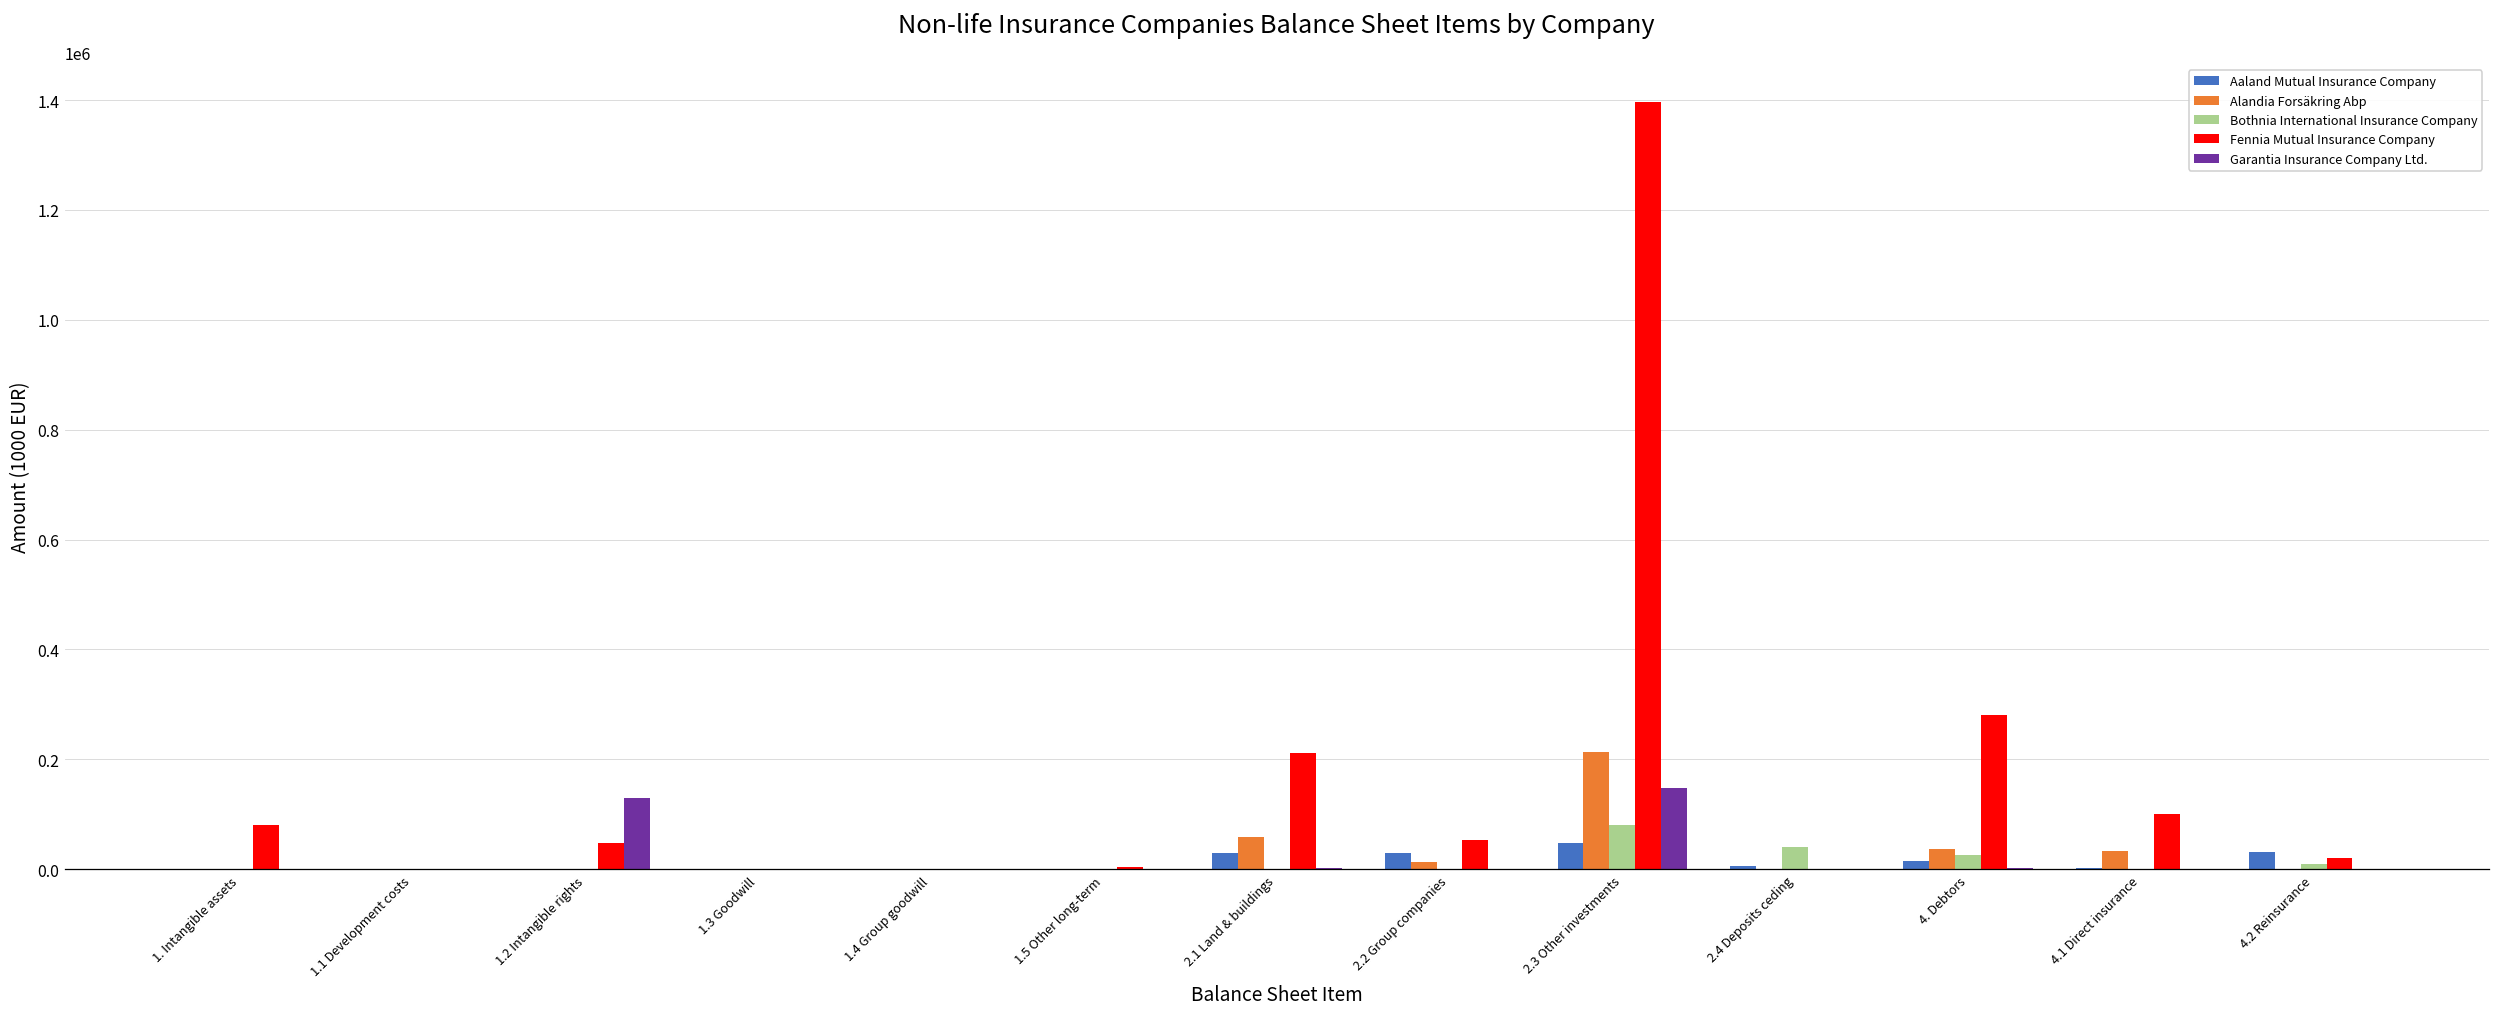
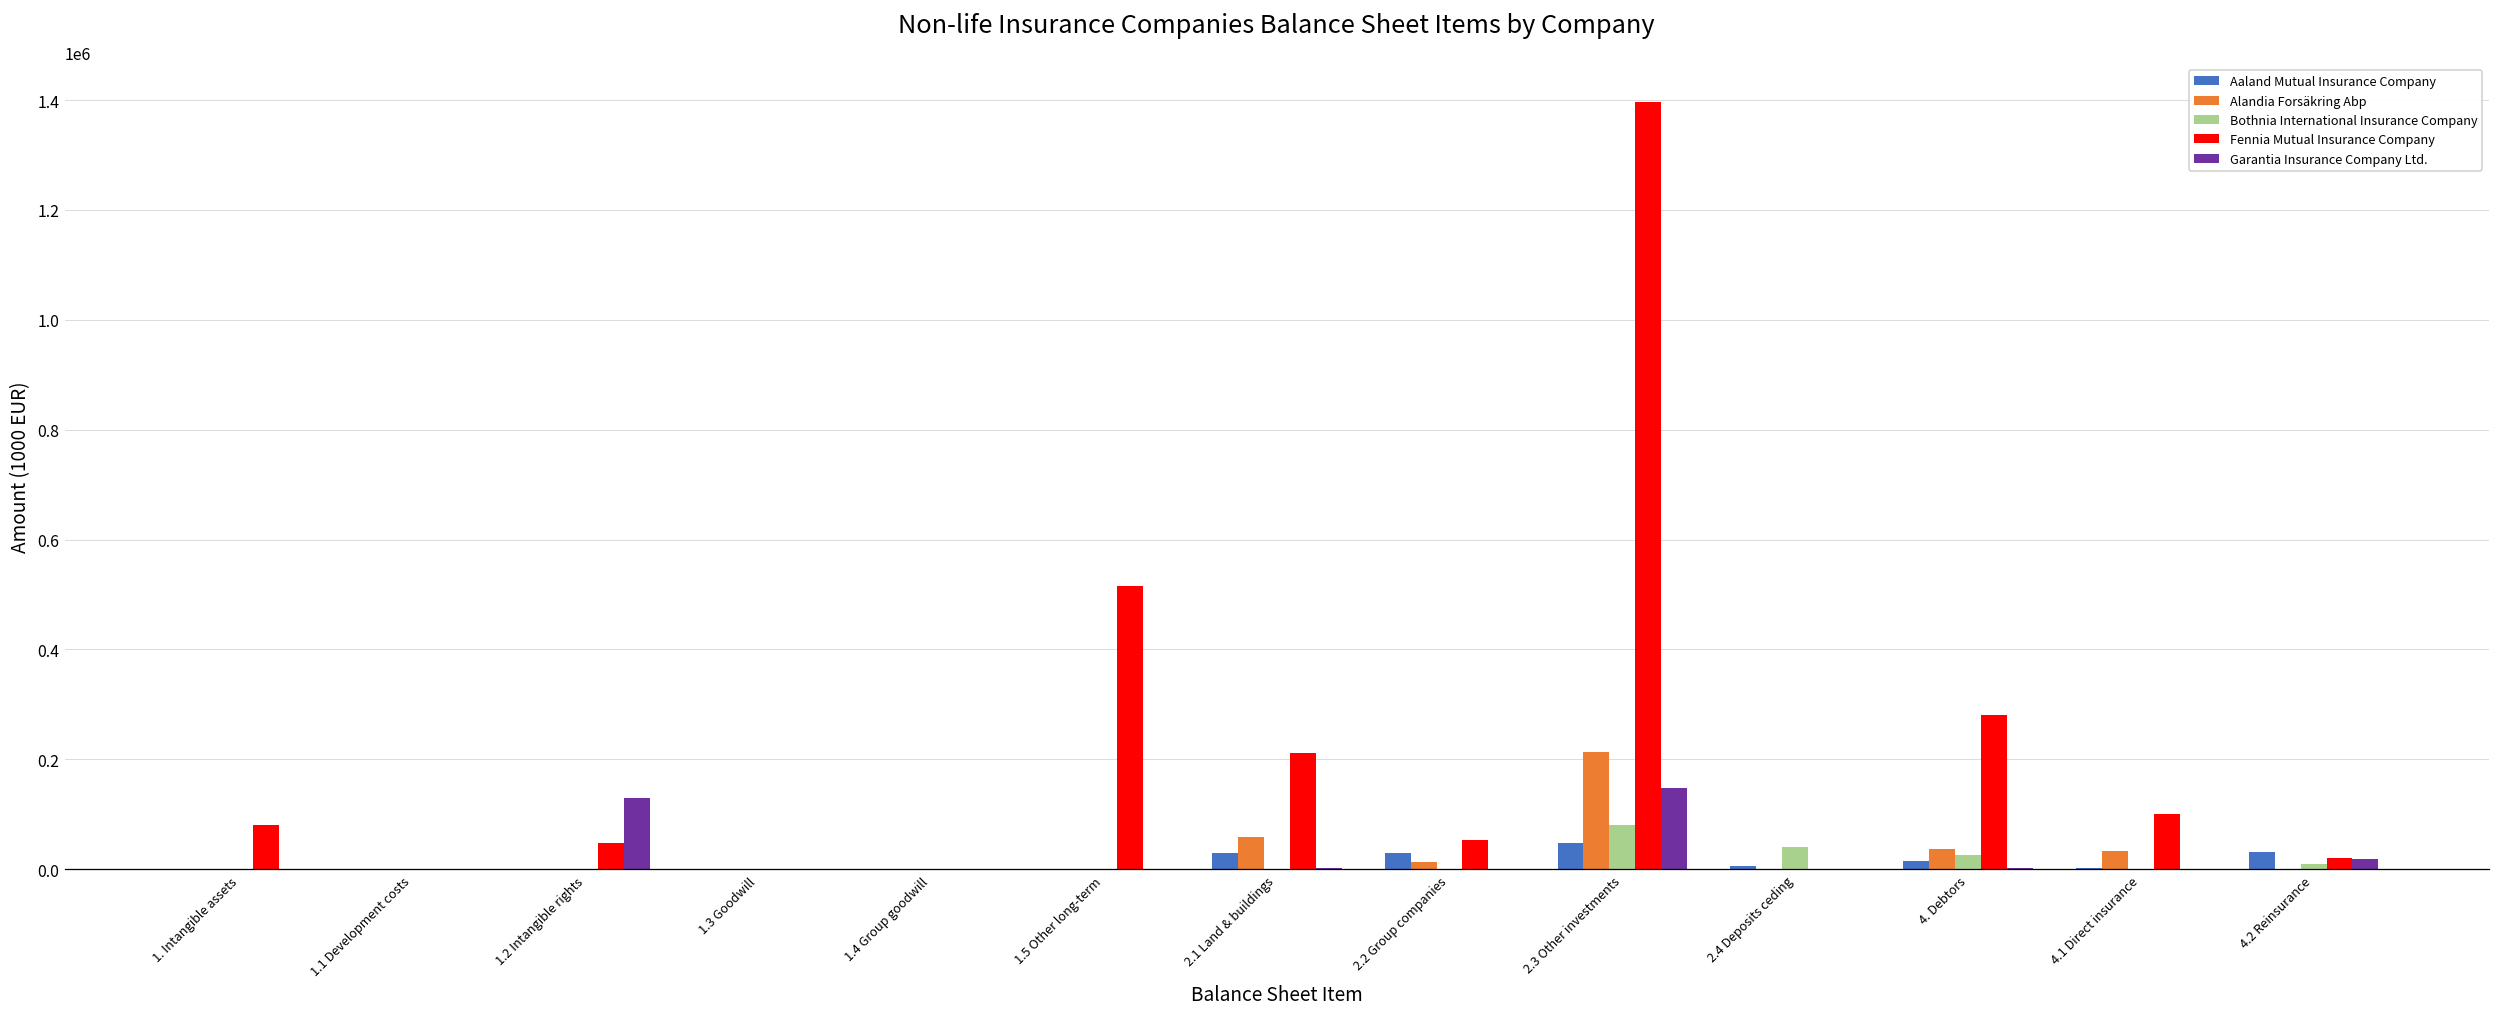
Fennia Mutual Insurance Company, 1.5 Other long-term: 0 -> 520000
Garantia Insurance Company Ltd., 4.2 Reinsurance: 0 -> 20000
